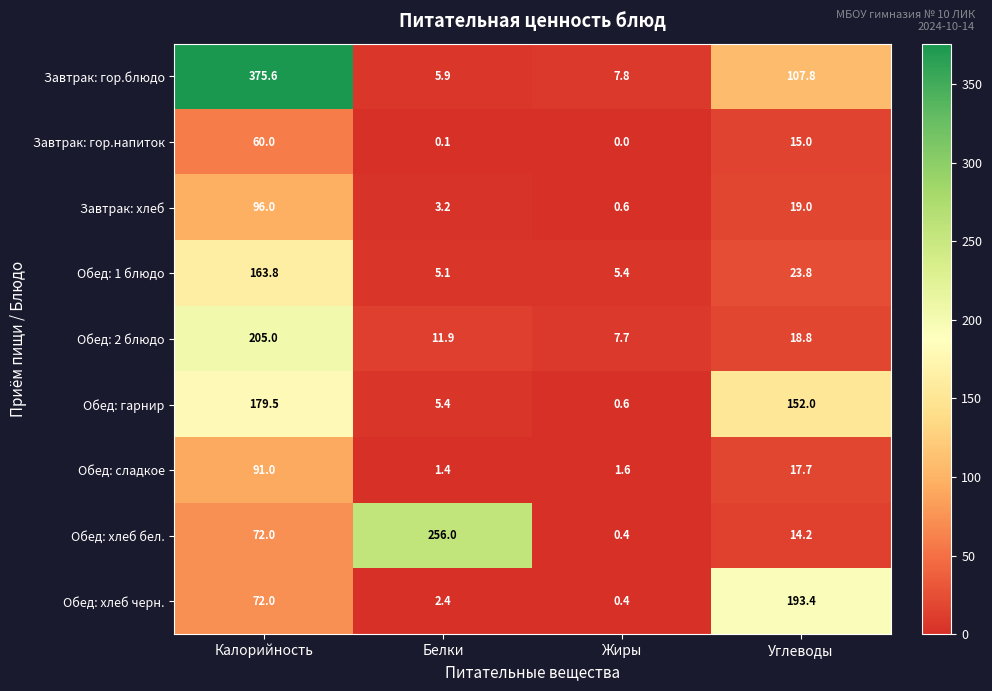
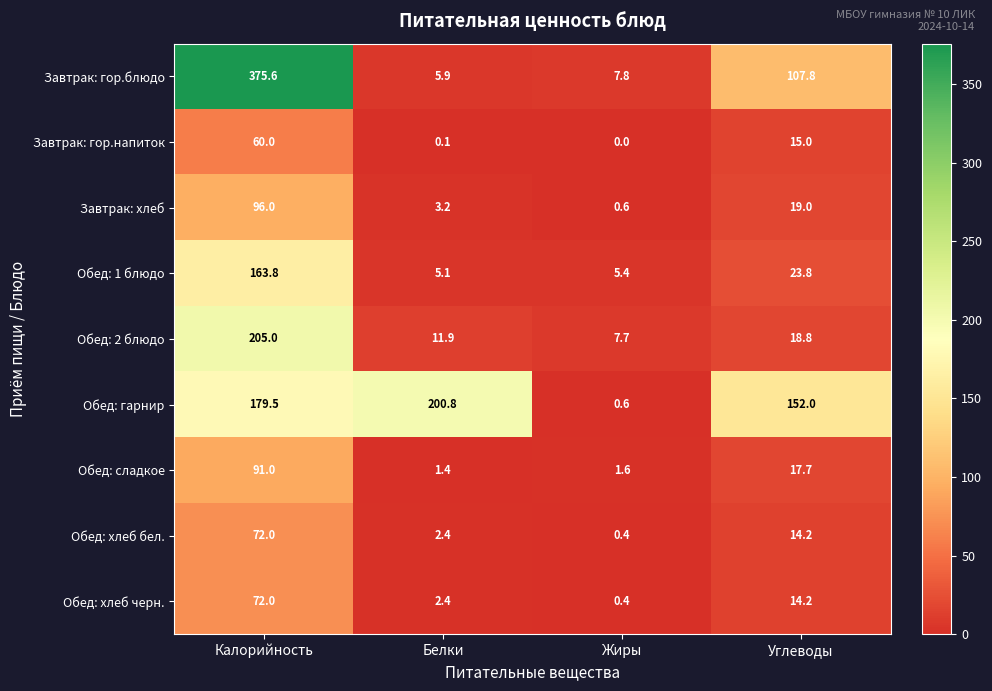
Обед: гарнир, Белки: 5.4 -> 200.8
Обед: хлеб бел., Белки: 256.0 -> 2.4
Обед: хлеб черн., Углеводы: 193.4 -> 14.2
